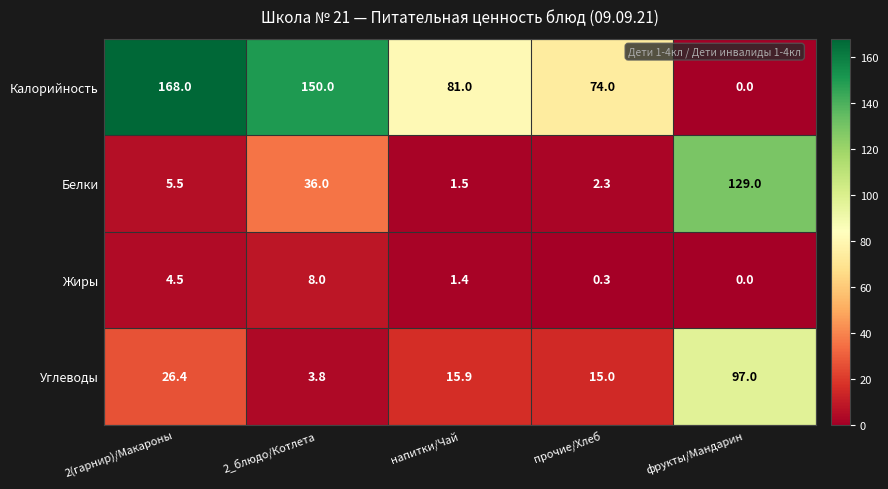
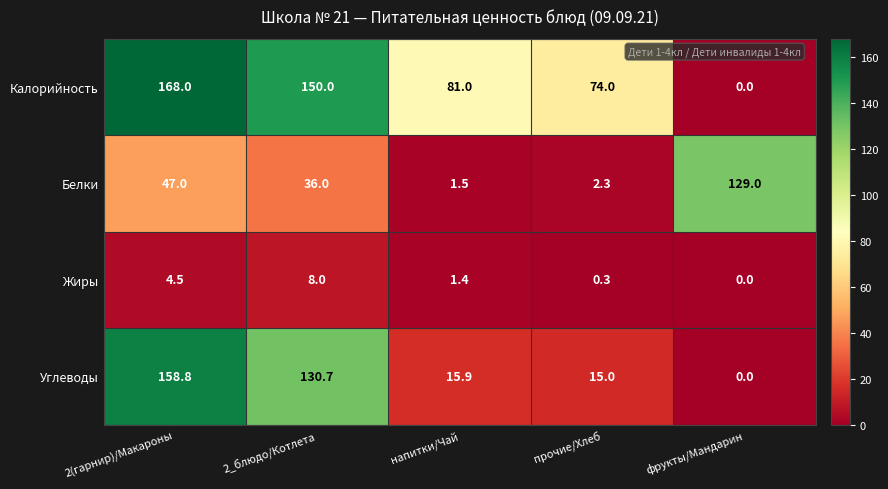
Белки, 2(гарнир)/Макароны: 5.5 -> 47.0
Углеводы, 2(гарнир)/Макароны: 26.4 -> 158.8
Углеводы, 2_блюдо/Котлета: 3.8 -> 130.7
Углеводы, фрукты/Мандарин: 97.0 -> 0.0
